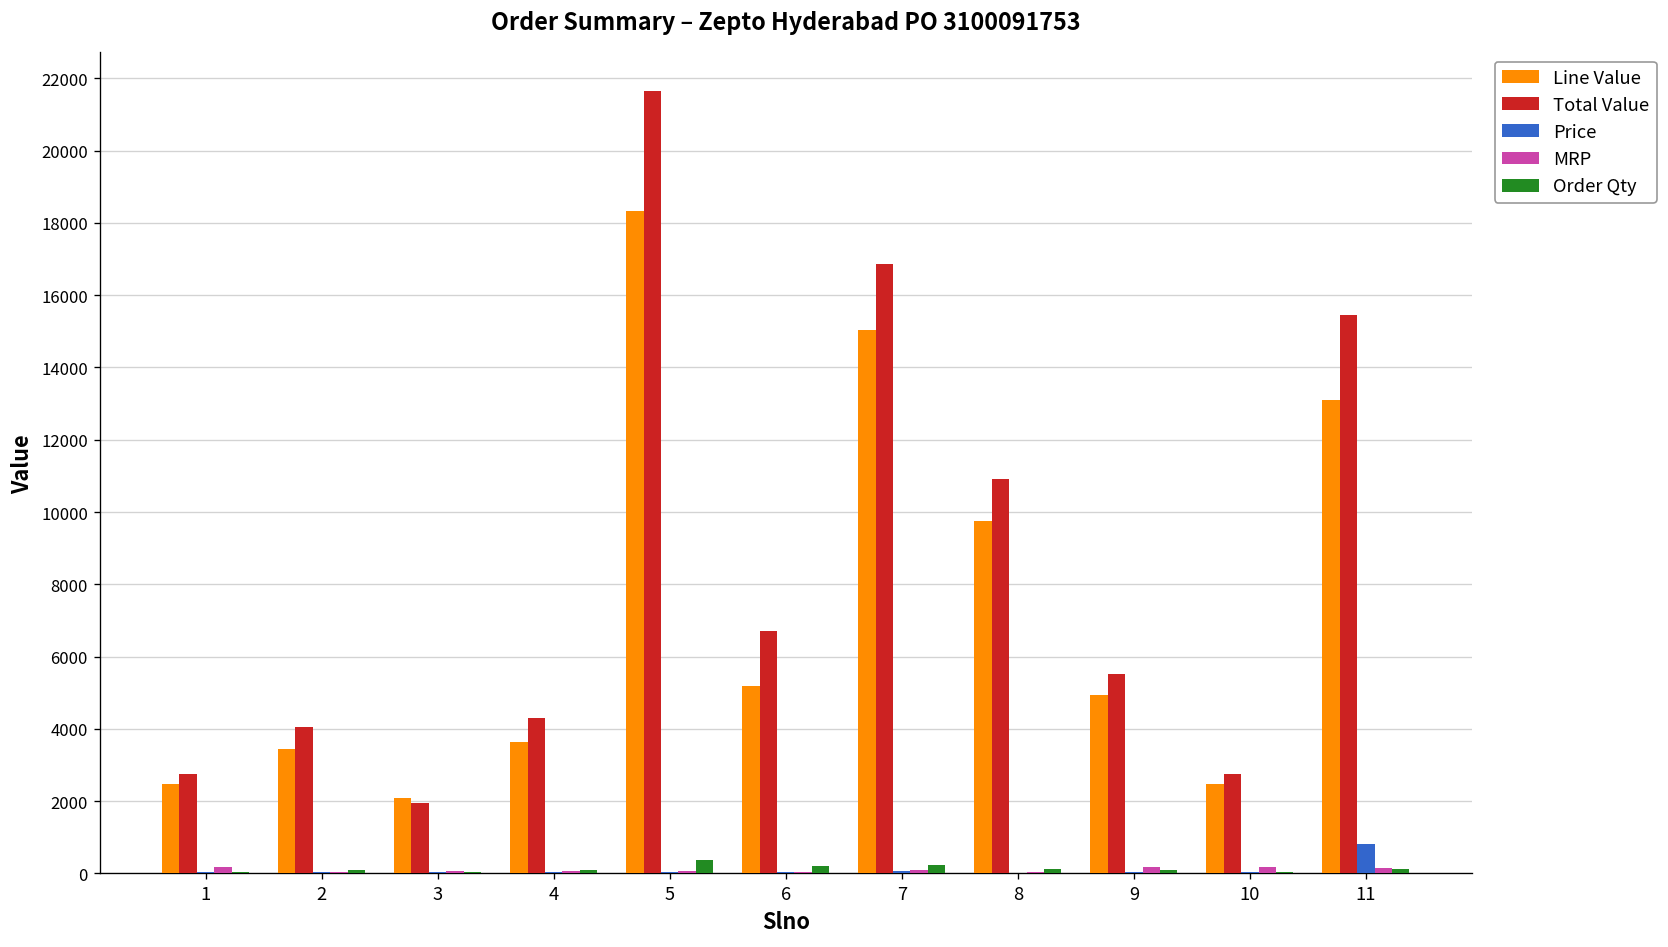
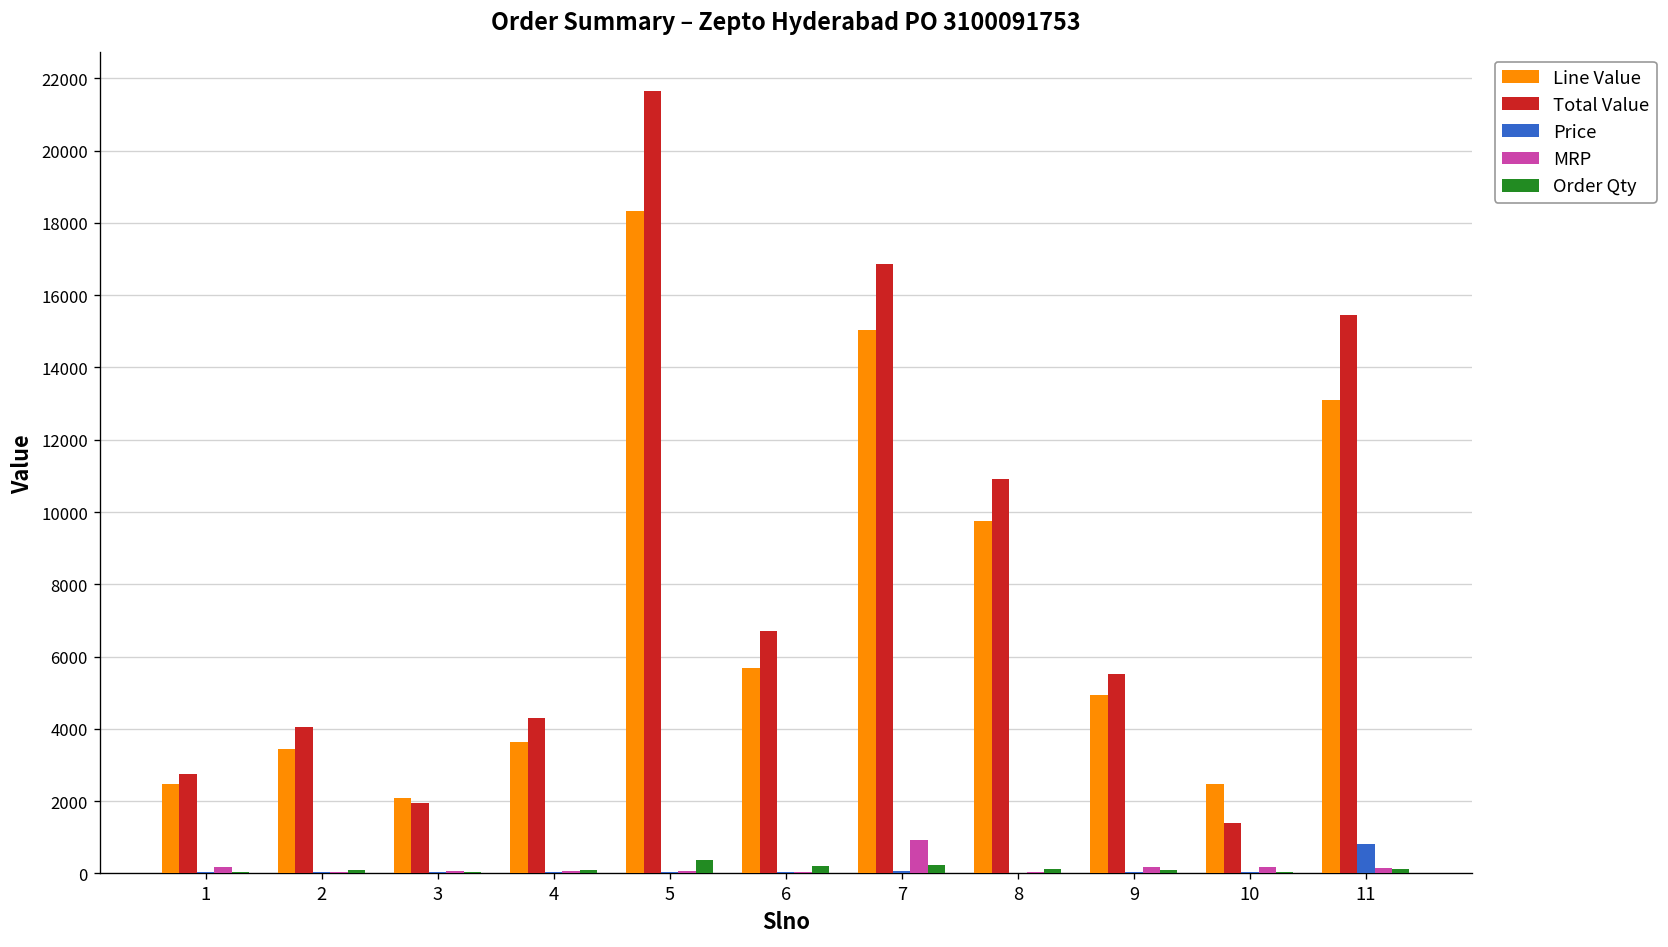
Line Value, 6: 5200 -> 5700
MRP, 7: 100 -> 900
Total Value, 10: 2800 -> 1400
